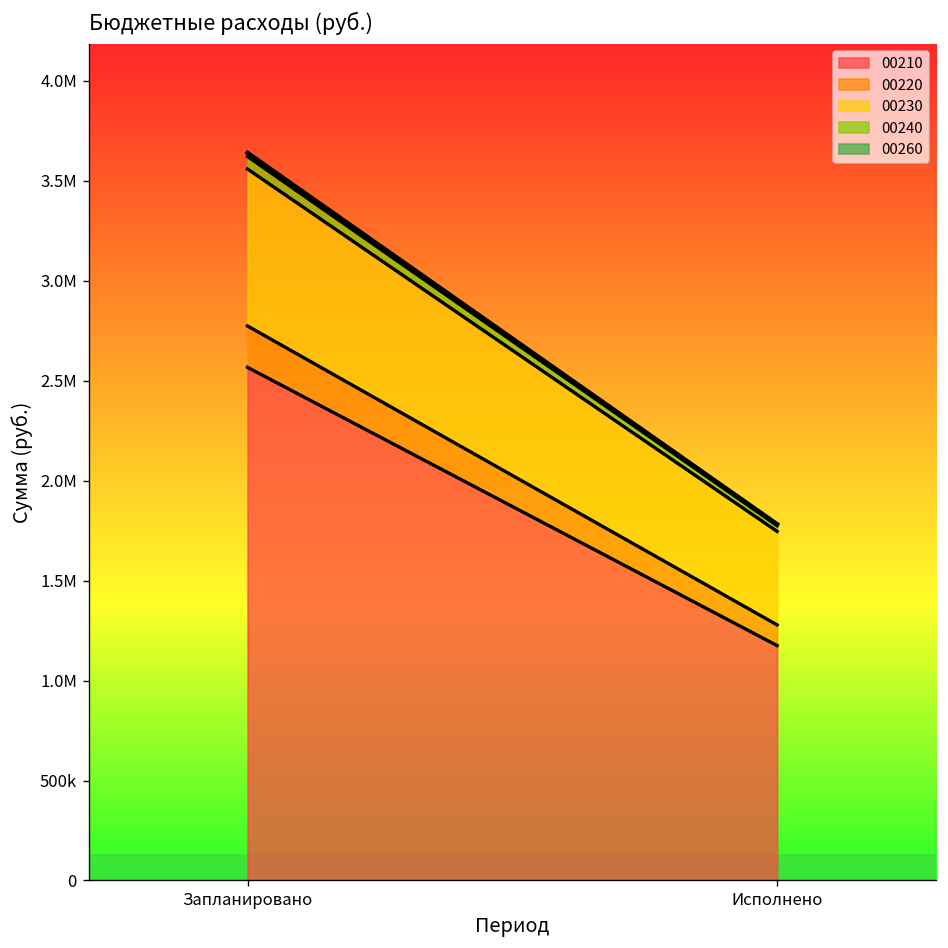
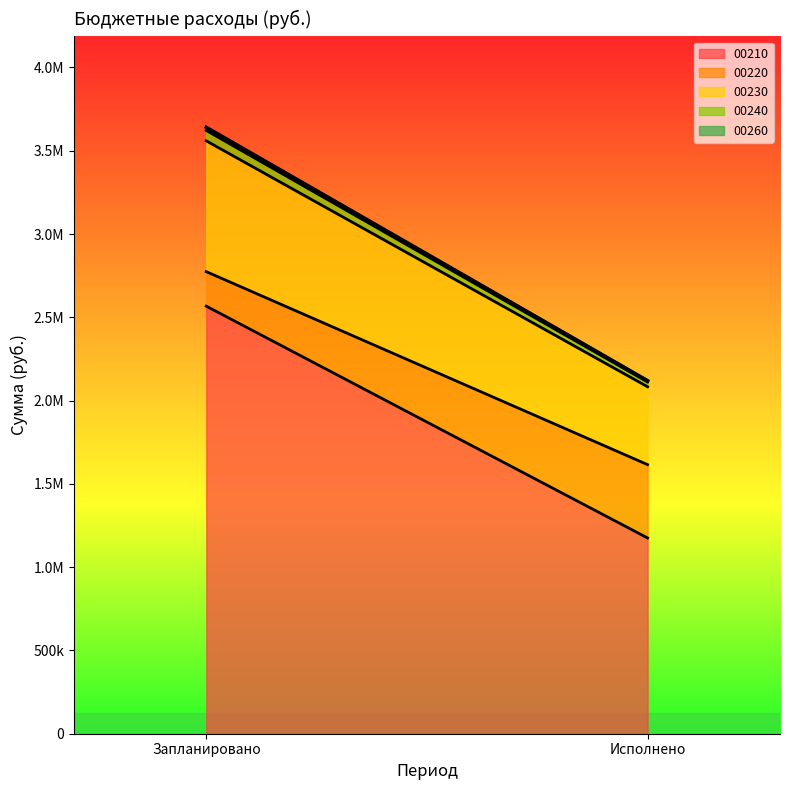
00220, Исполнено: 100000 -> 440000
